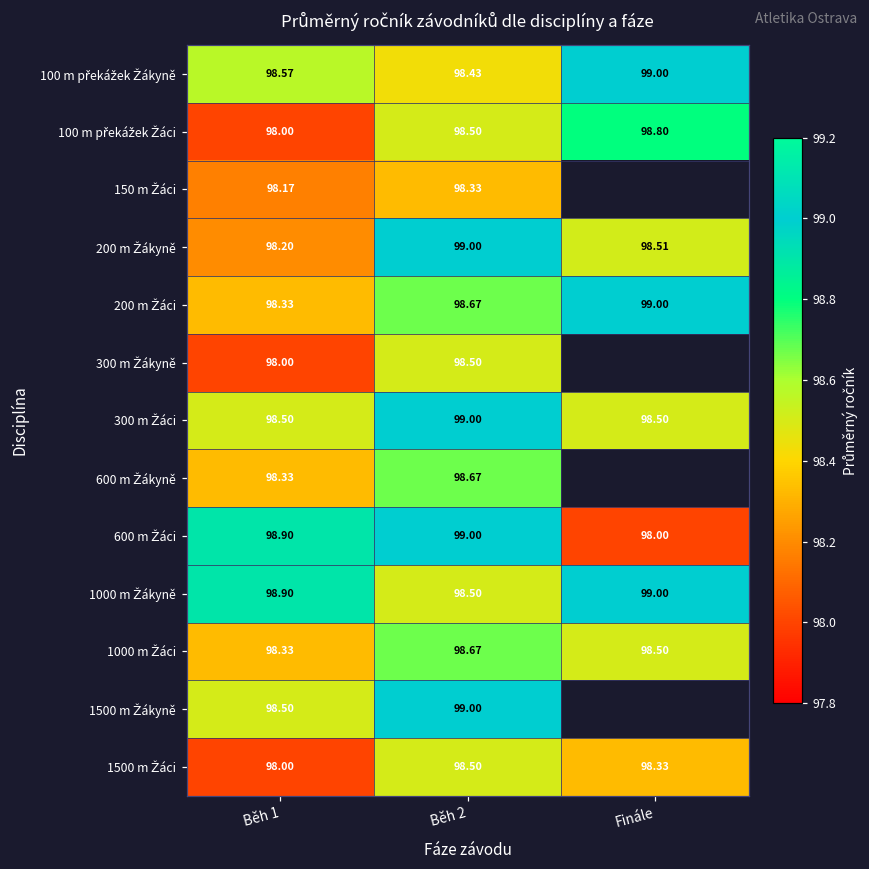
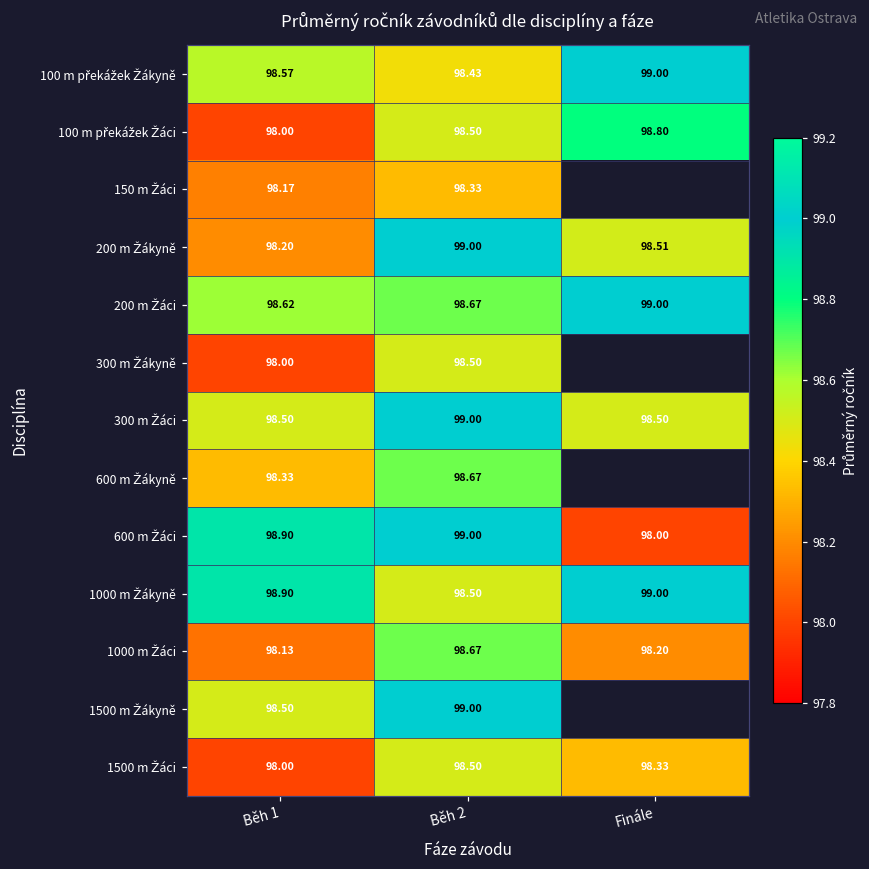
200 m Žáci, Běh 1: 98.33 -> 98.62
1000 m Žáci, Běh 1: 98.33 -> 98.13
1000 m Žáci, Finále: 98.50 -> 98.20
